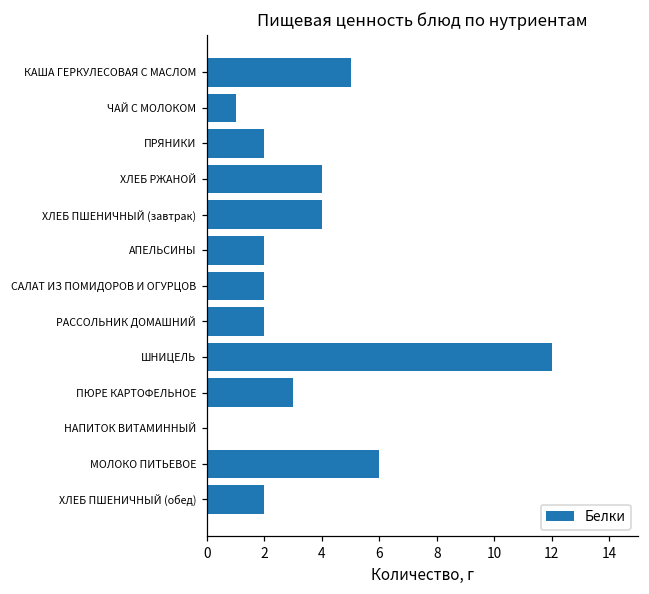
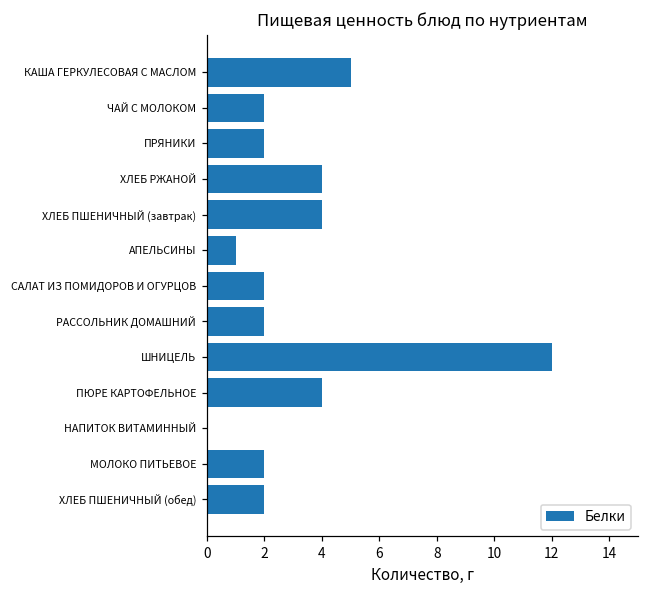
ЧАЙ С МОЛОКОМ: 1 -> 2
АПЕЛЬСИНЫ: 2 -> 1
ПЮРЕ КАРТОФЕЛЬНОЕ: 3 -> 4
МОЛОКО ПИТЬЕВОЕ: 6 -> 2
